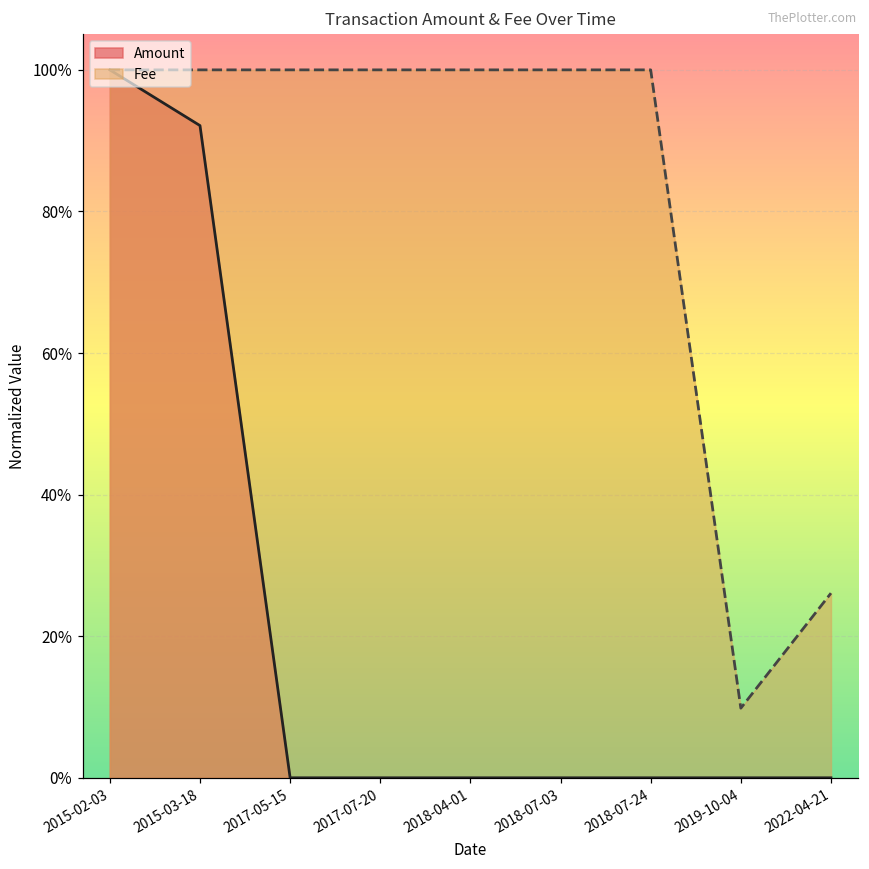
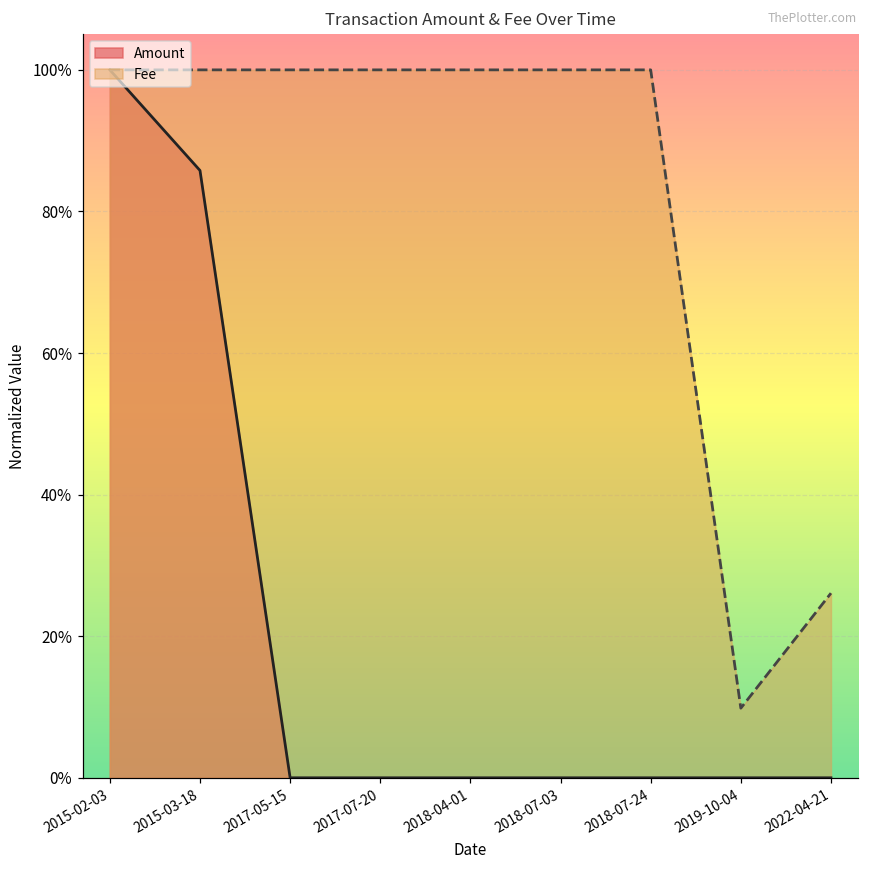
Amount, 2015-03-18: 92% -> 86%
